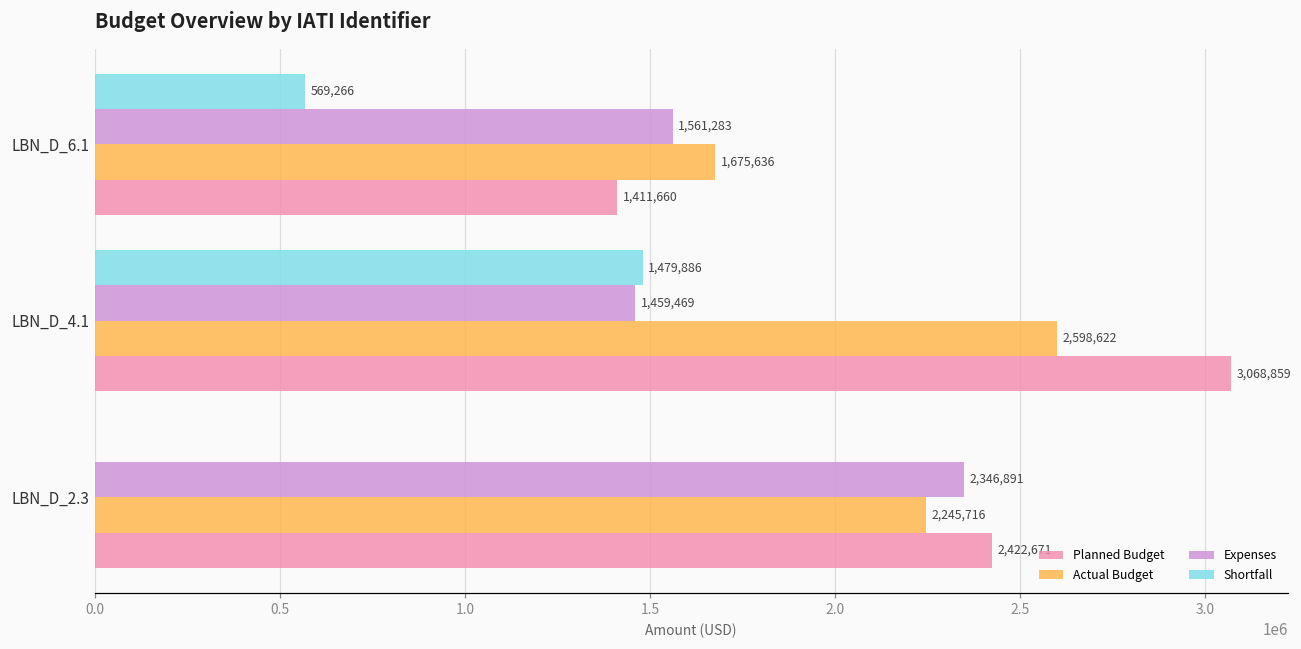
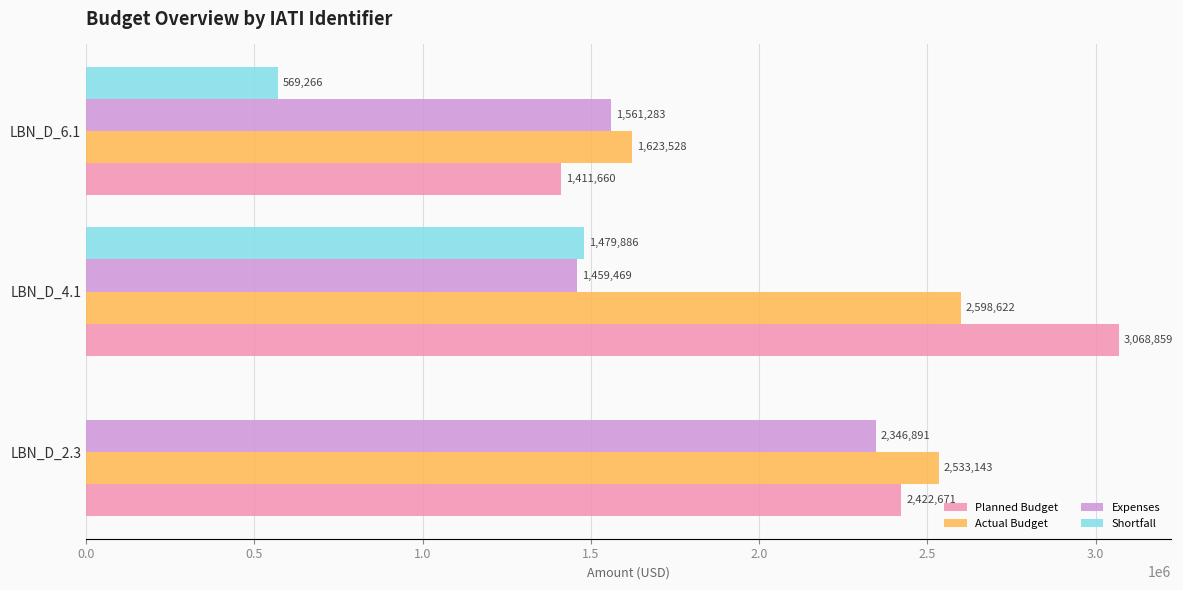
Actual Budget, LBN_D_6.1: 1,675,636 -> 1,623,528
Actual Budget, LBN_D_2.3: 2,245,716 -> 2,533,143
